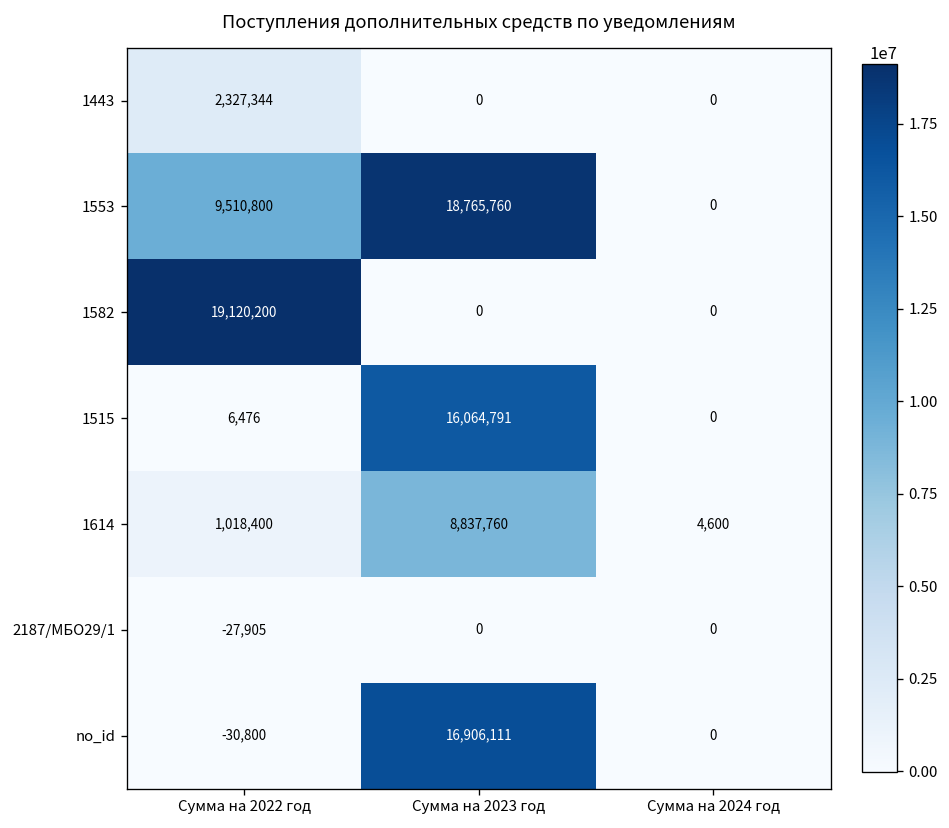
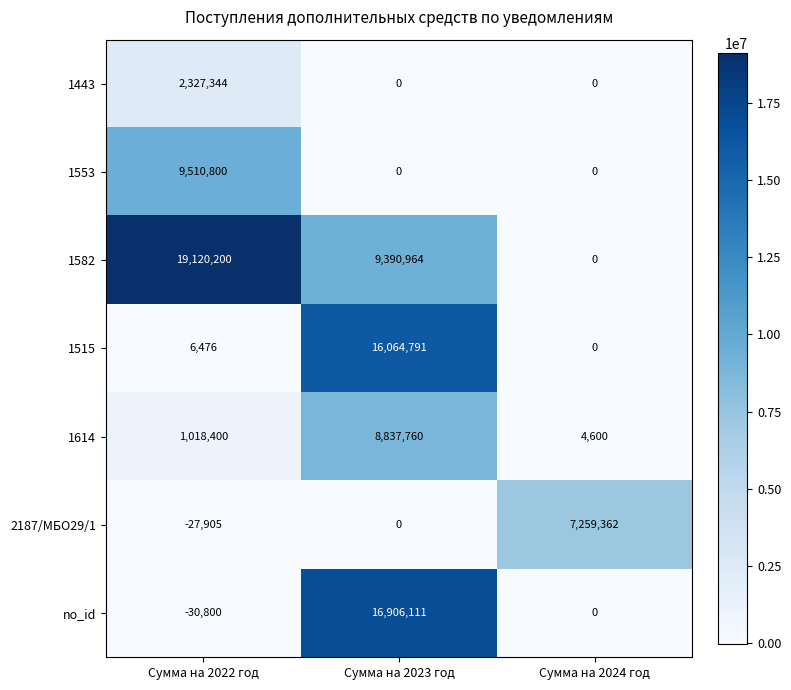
1553, Сумма на 2023 год: 18,765,760 -> 0
1582, Сумма на 2023 год: 0 -> 9,390,964
2187/МБО29/1, Сумма на 2024 год: 0 -> 7,259,362
